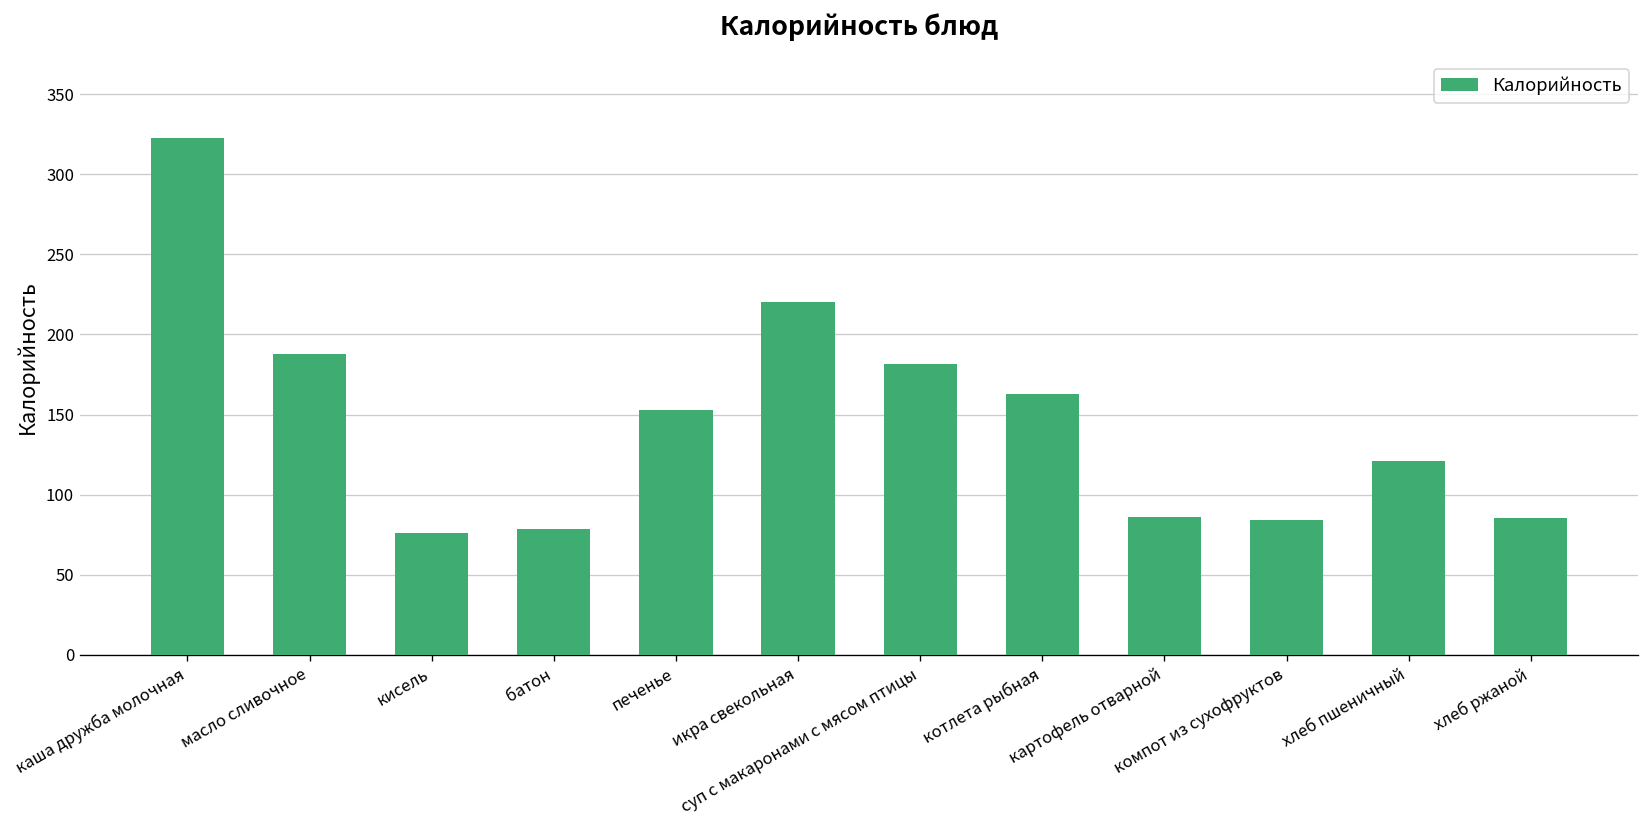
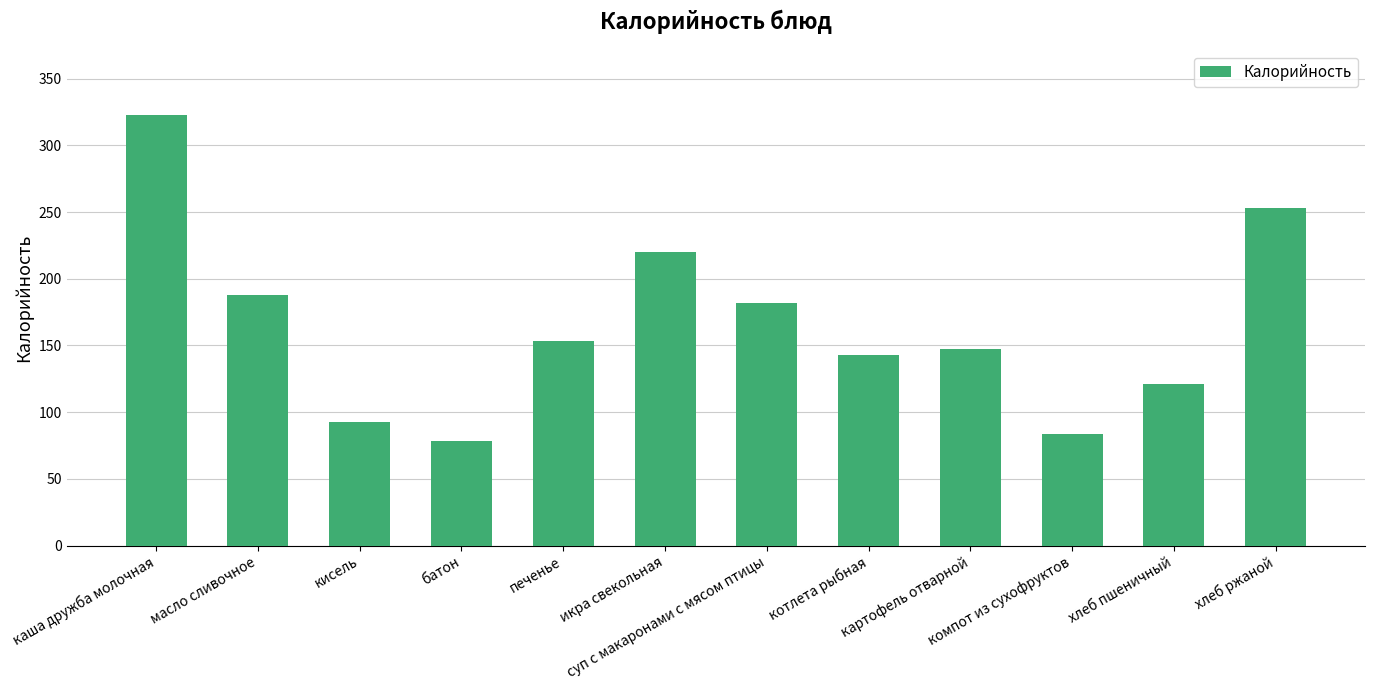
кисель: 76 -> 92
котлета рыбная: 163 -> 143
картофель отварной: 86 -> 147
хлеб ржаной: 86 -> 253
